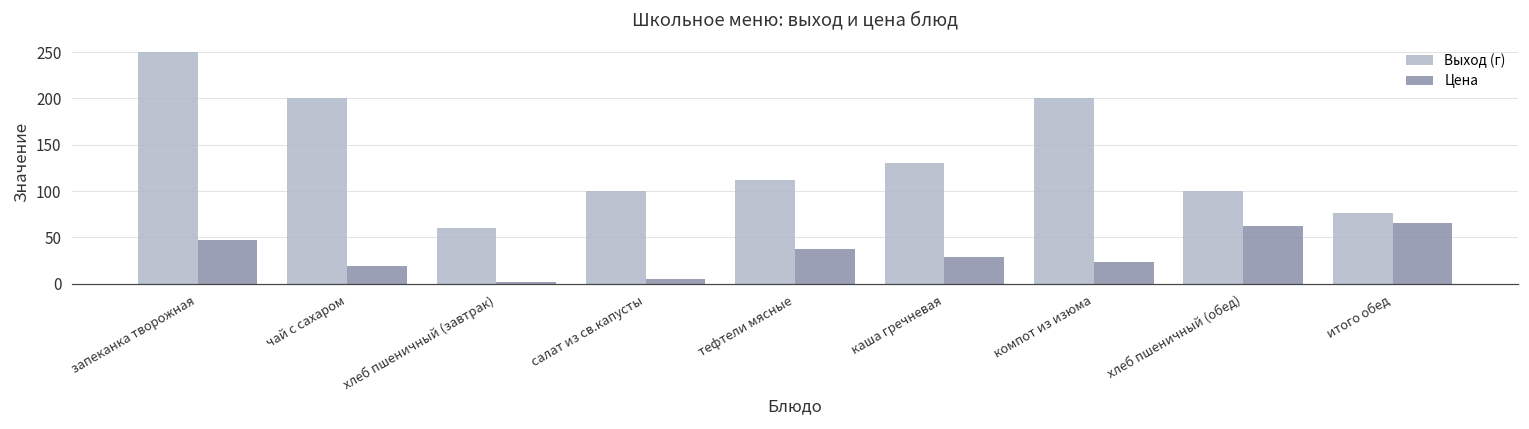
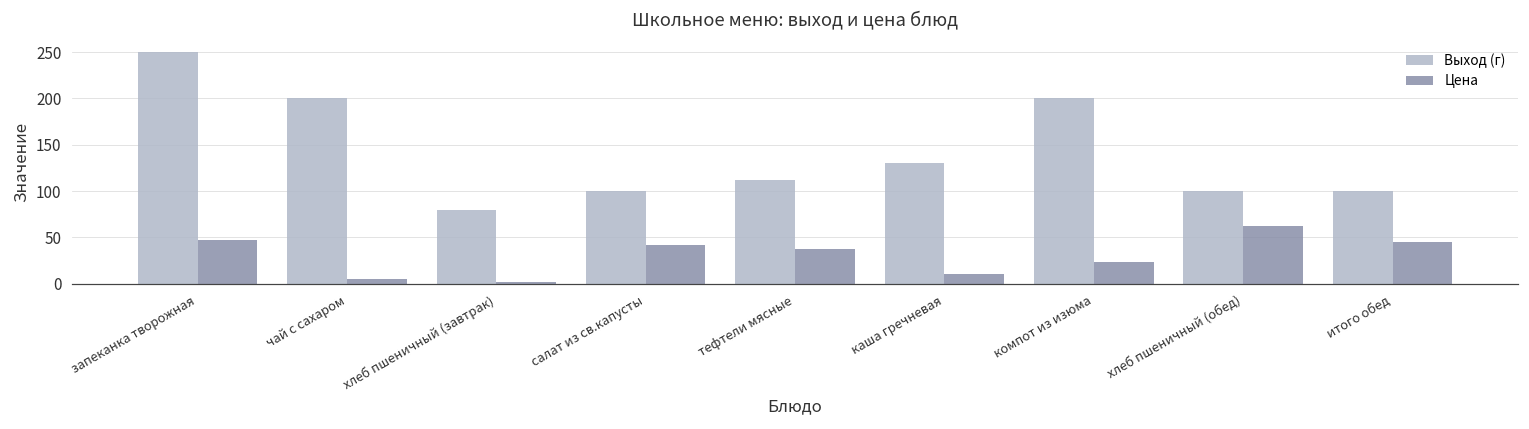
Цена, чай с сахаром: 20 -> 10
Выход (г), хлеб пшеничный (завтрак): 60 -> 80
Цена, салат из св.капусты: 10 -> 40
Цена, каша гречневая: 30 -> 10
Выход (г), итого обед: 80 -> 100
Цена, итого обед: 70 -> 50
